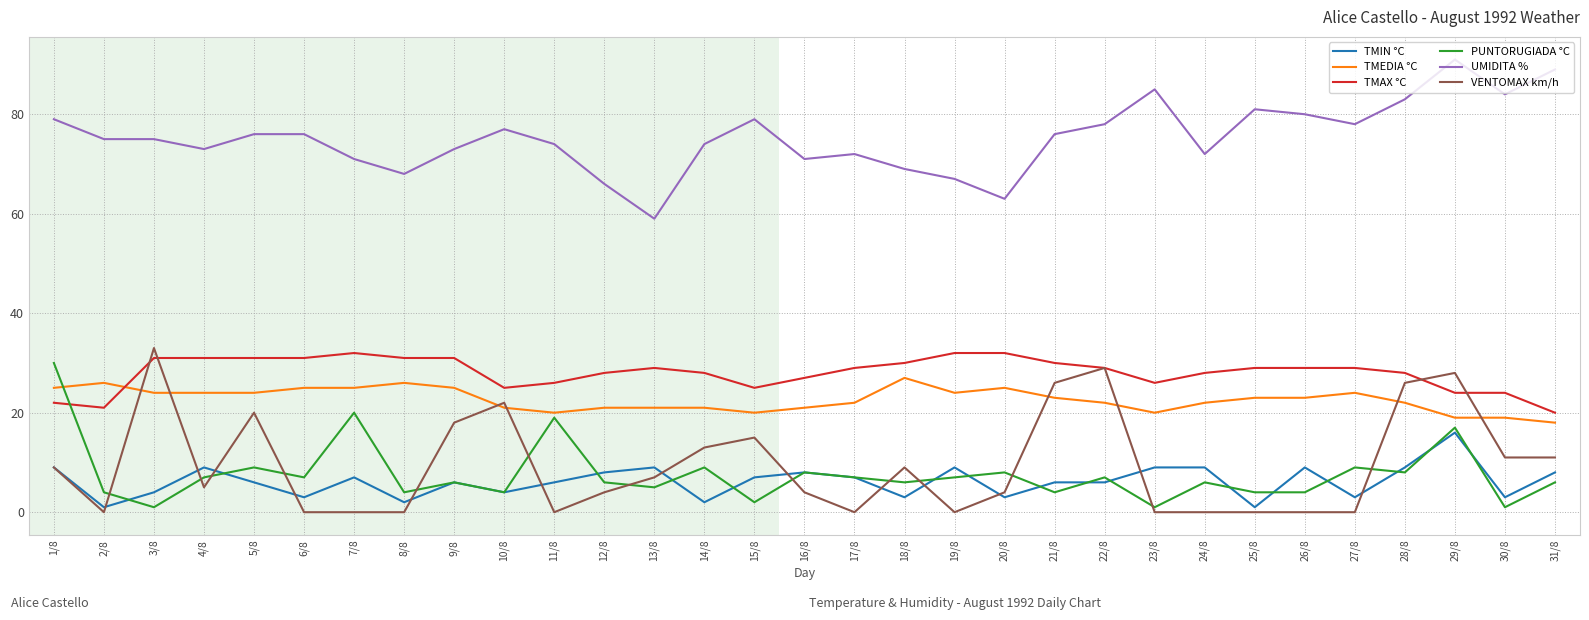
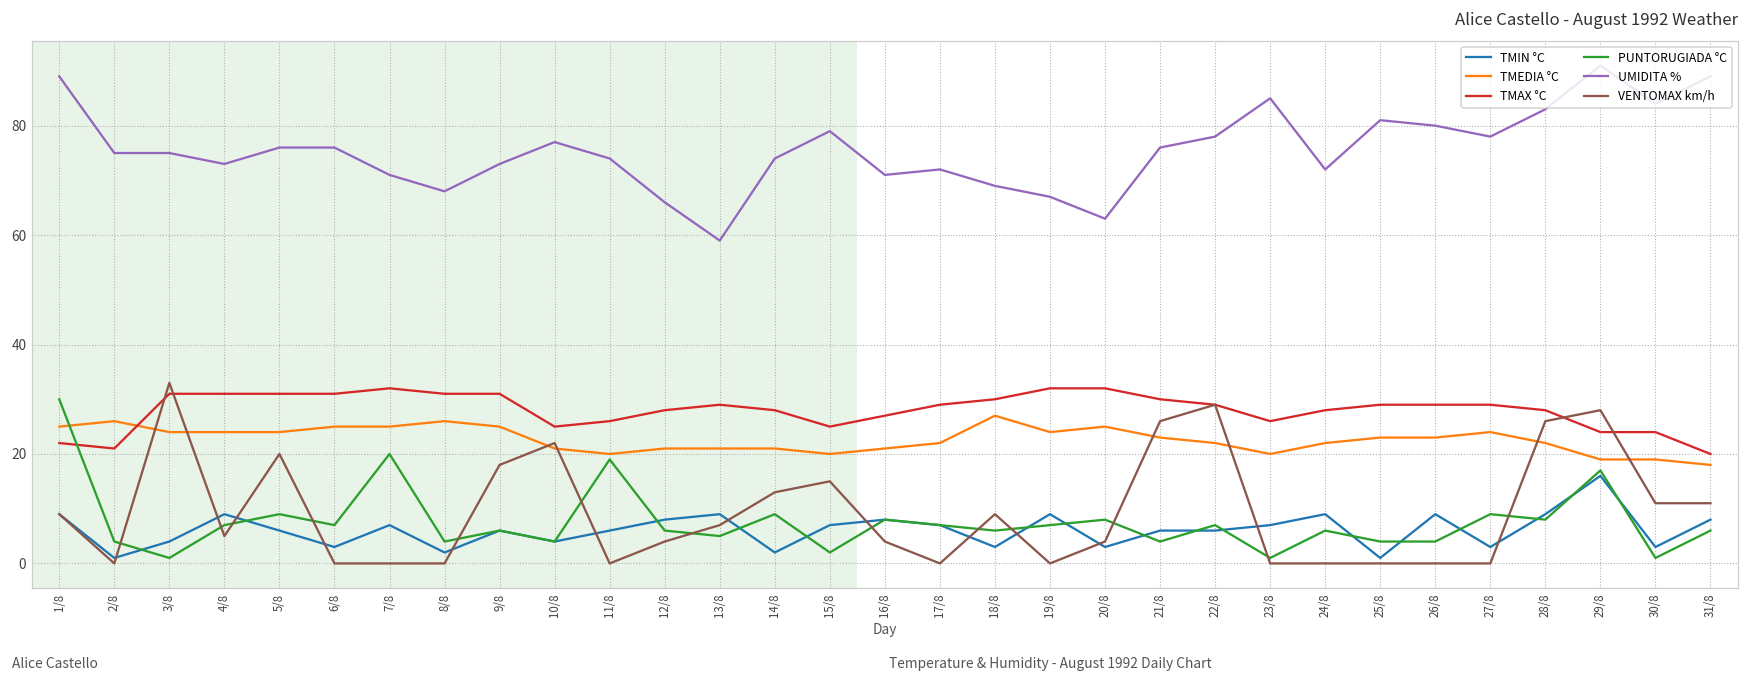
UMIDITA %, 1/8: 79 -> 89
TMIN °C, 23/8: 9 -> 7
